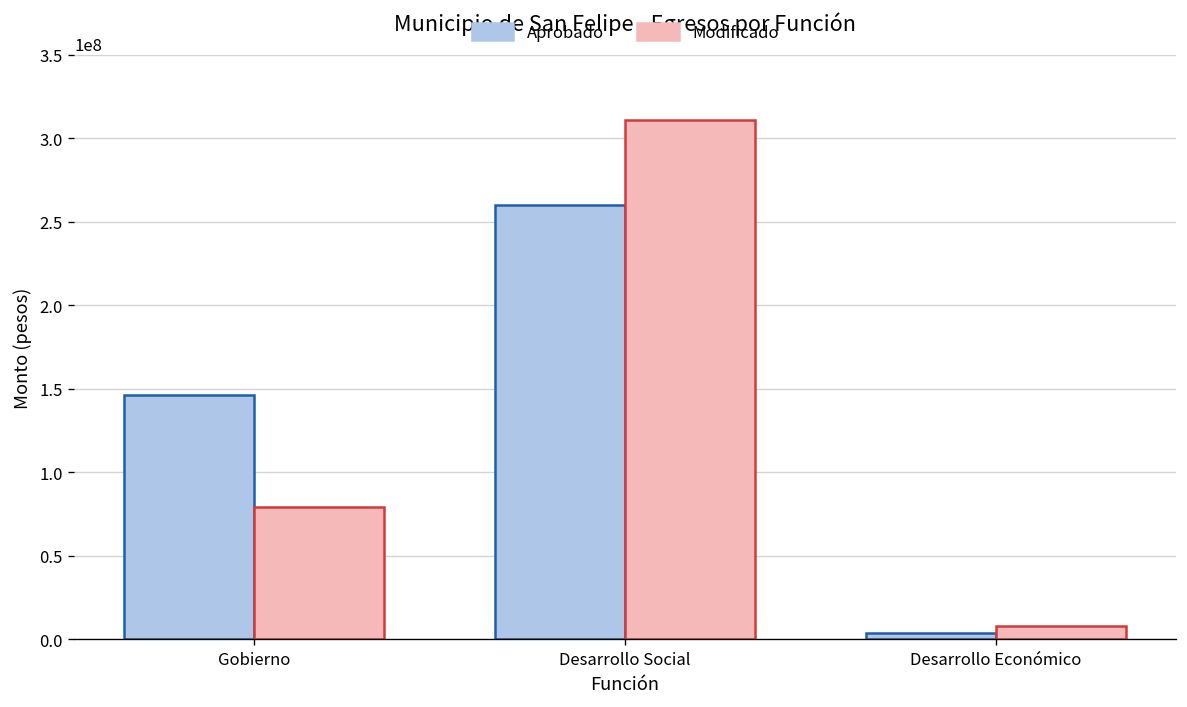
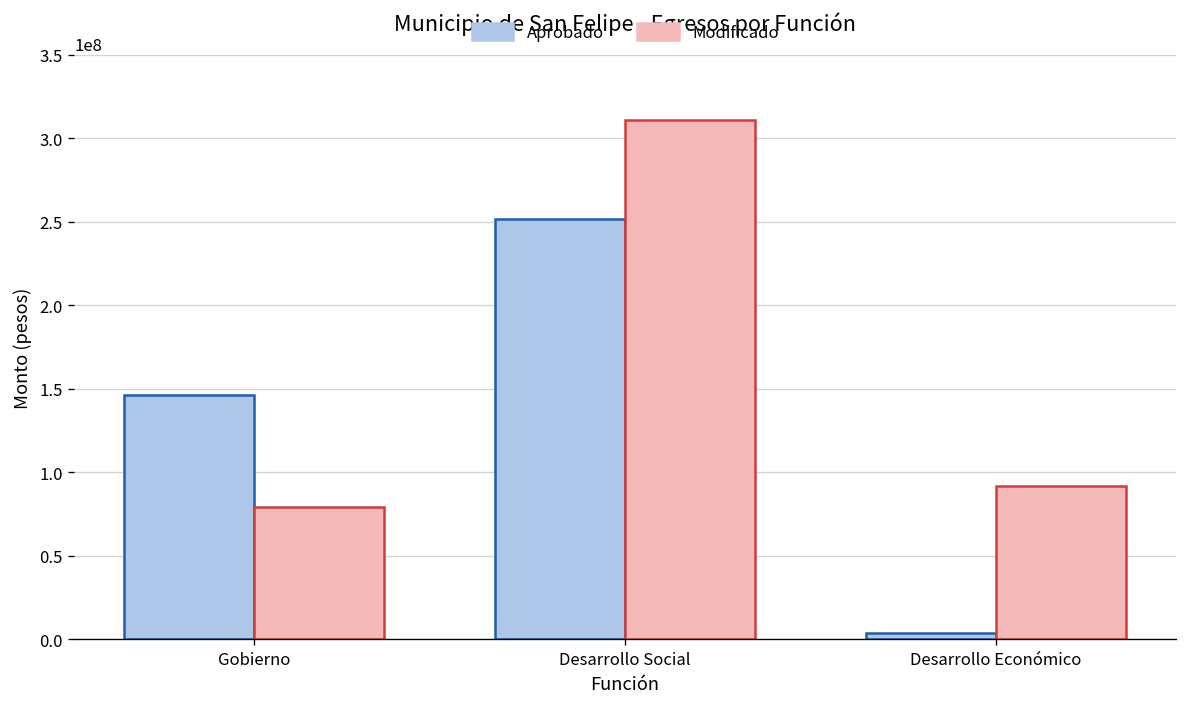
Aprobado, Desarrollo Social: 260000000 -> 252000000
Modificado, Desarrollo Económico: 8000000 -> 92000000
